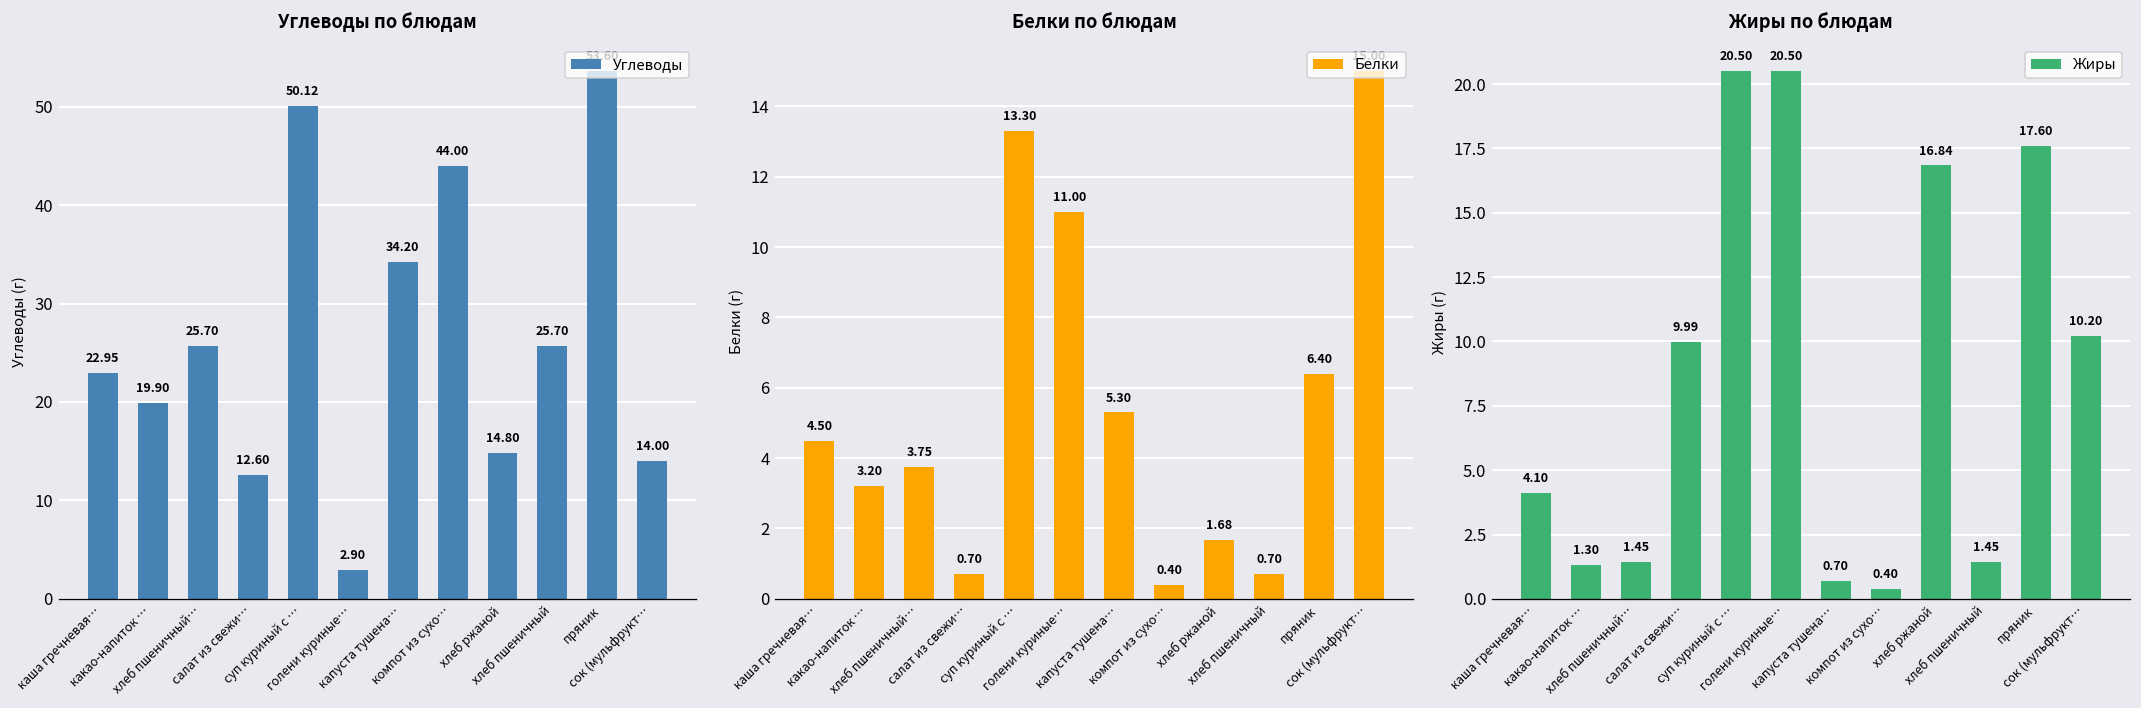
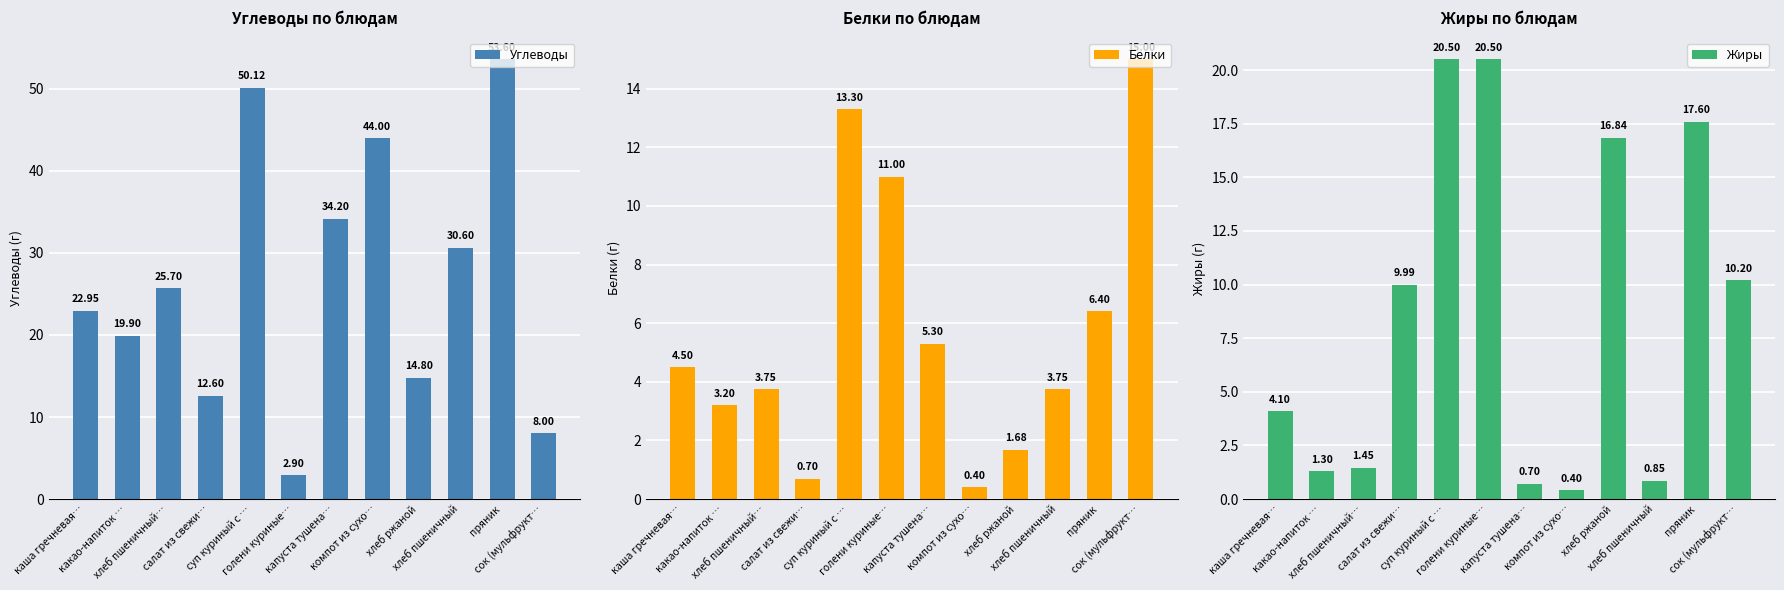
Углеводы по блюдам, хлеб пшеничный: 25.70 -> 30.60
Углеводы по блюдам, сок (мульфрукт…: 14.00 -> 8.00
Белки по блюдам, хлеб пшеничный: 0.70 -> 3.75
Жиры по блюдам, хлеб пшеничный: 1.45 -> 0.85
